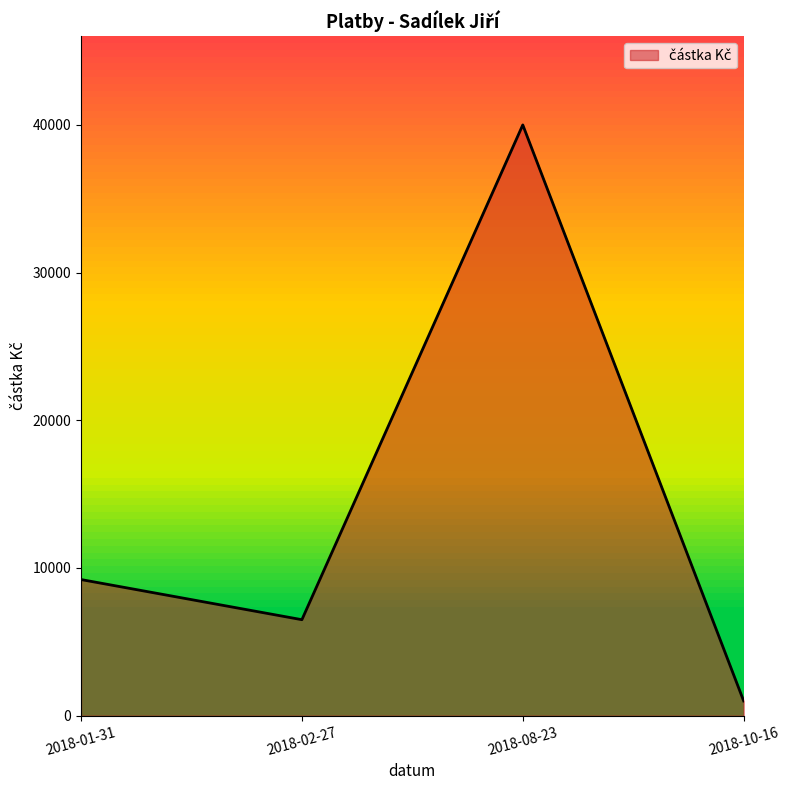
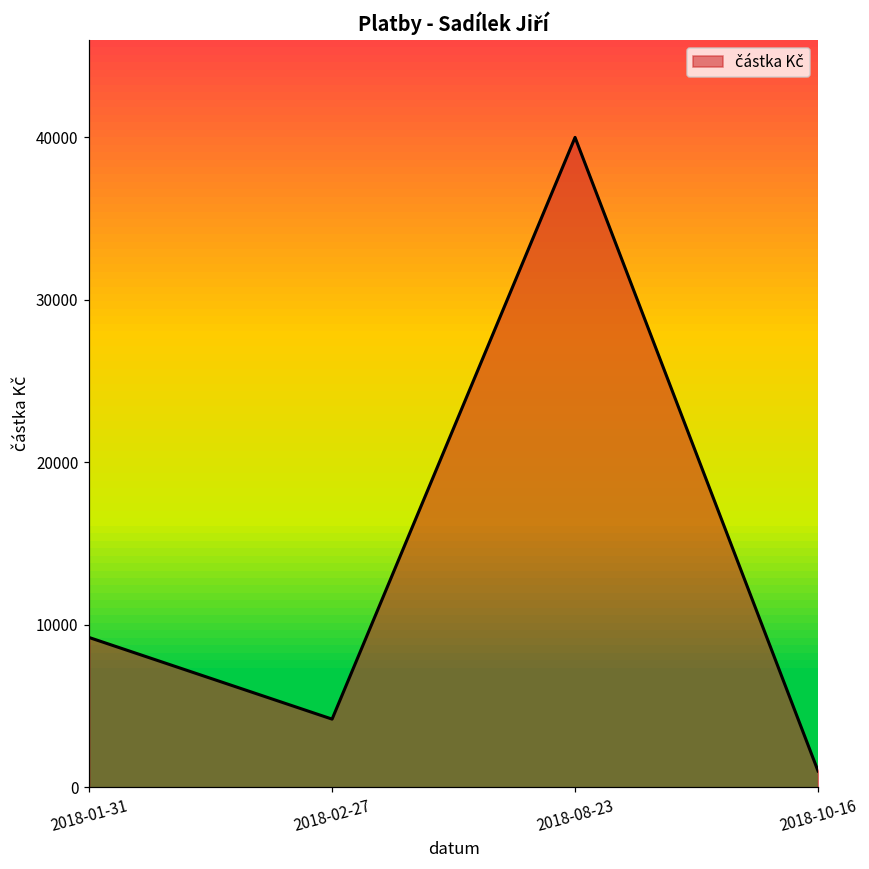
2018-02-27: 6500 -> 4200
